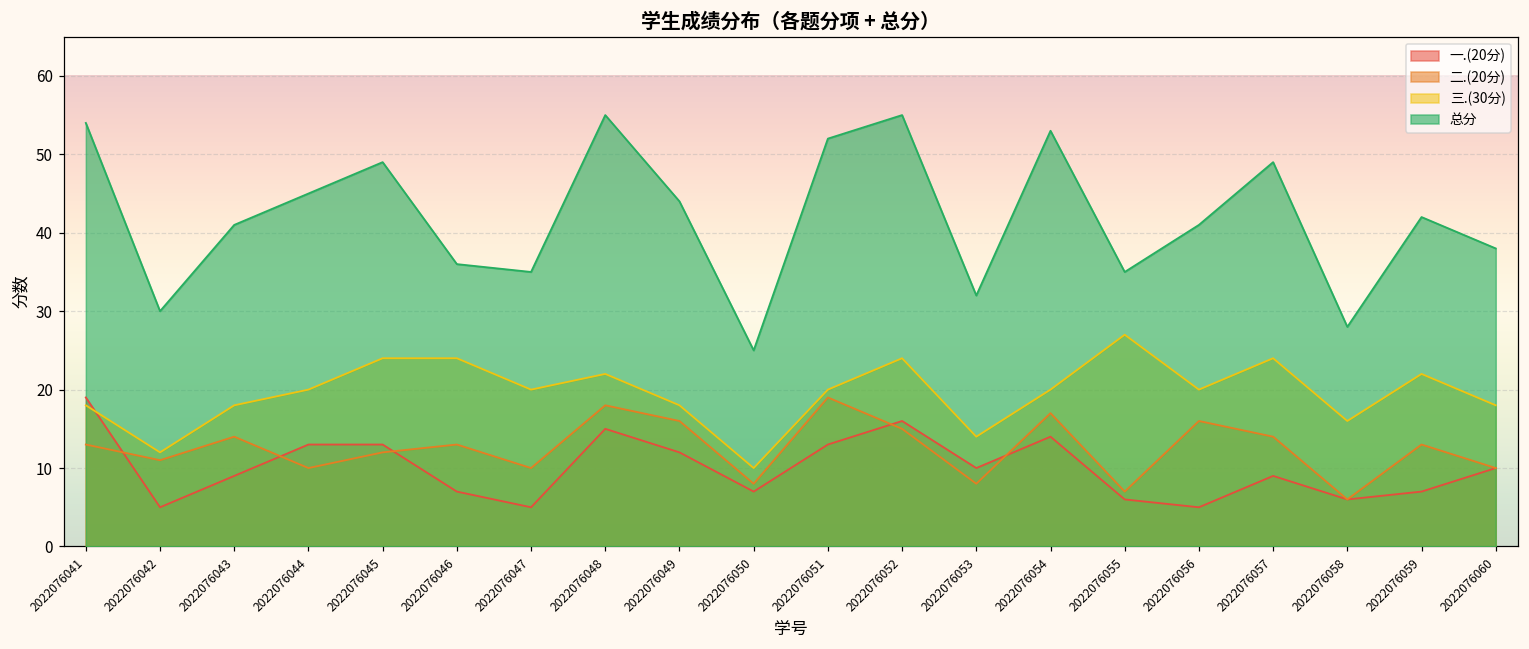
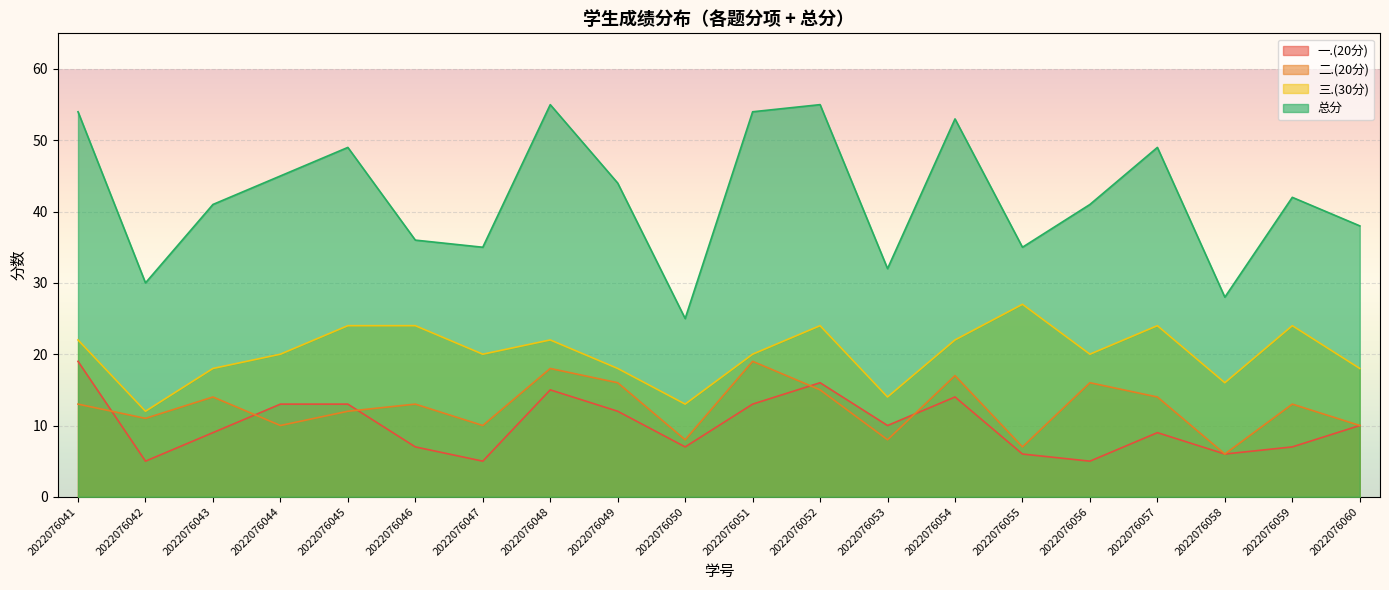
三.(30分), 2022076041: 18 -> 22
三.(30分), 2022076050: 10 -> 13
总分, 2022076051: 52 -> 54
三.(30分), 2022076054: 20 -> 22
三.(30分), 2022076059: 22 -> 24
